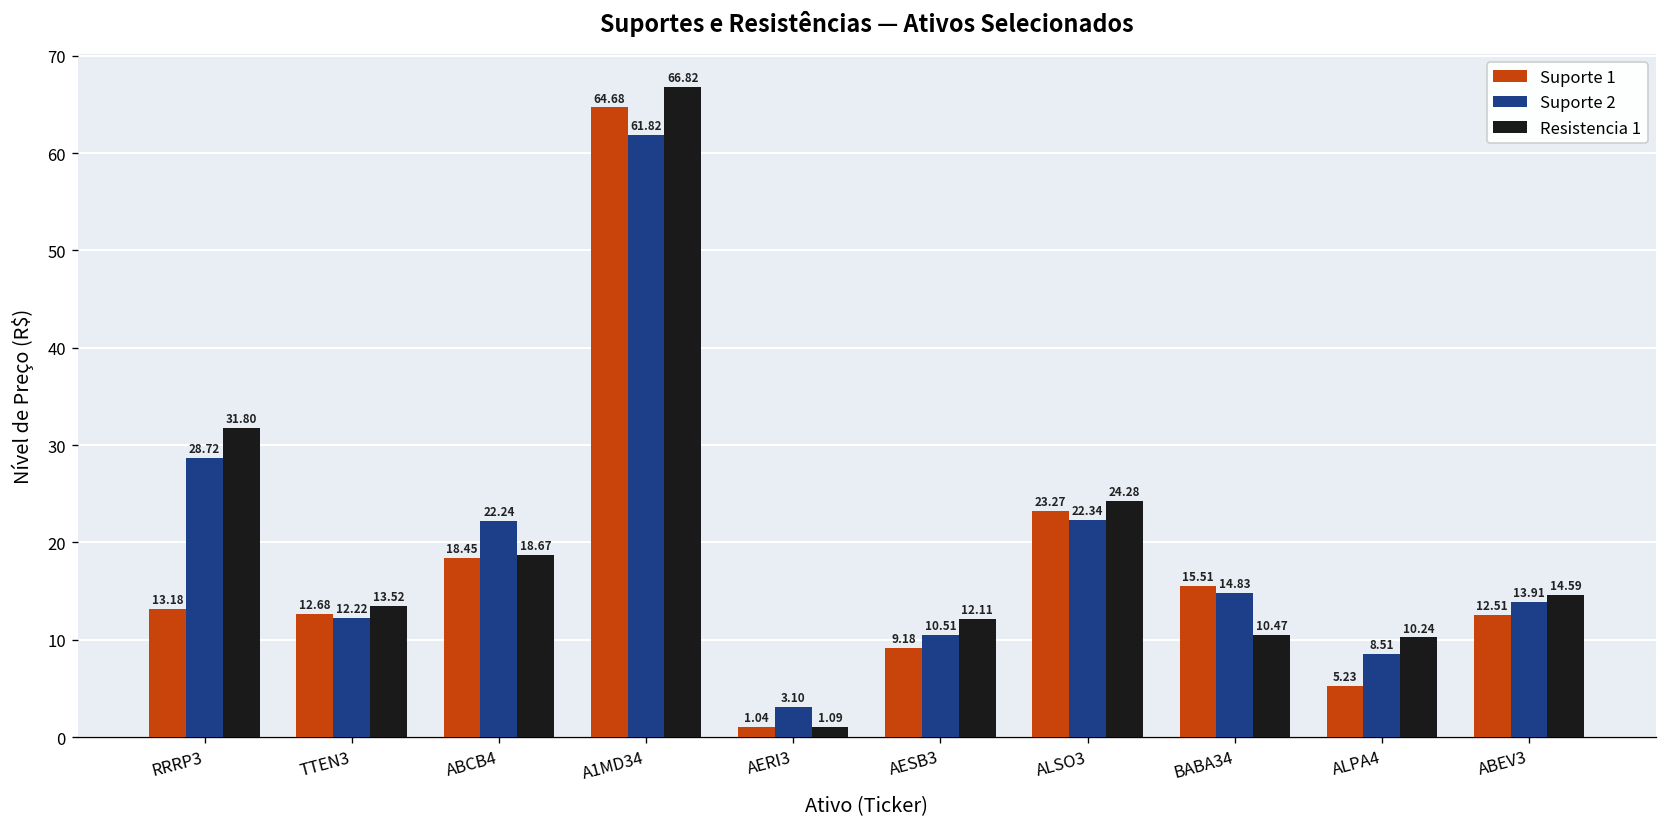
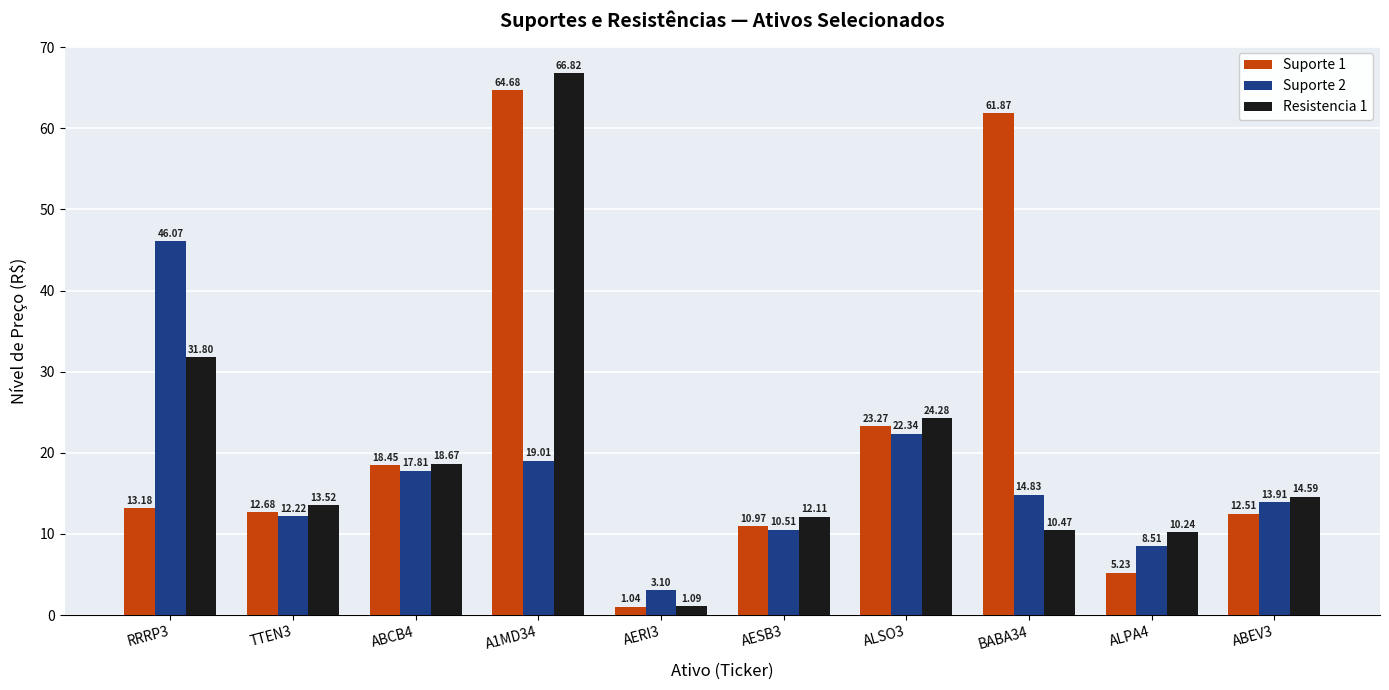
Suporte 2, RRRP3: 28.72 -> 46.07
Suporte 2, ABCB4: 22.24 -> 17.81
Suporte 2, A1MD34: 61.82 -> 19.01
Suporte 1, AESB3: 9.18 -> 10.97
Suporte 1, BABA34: 15.51 -> 61.87
